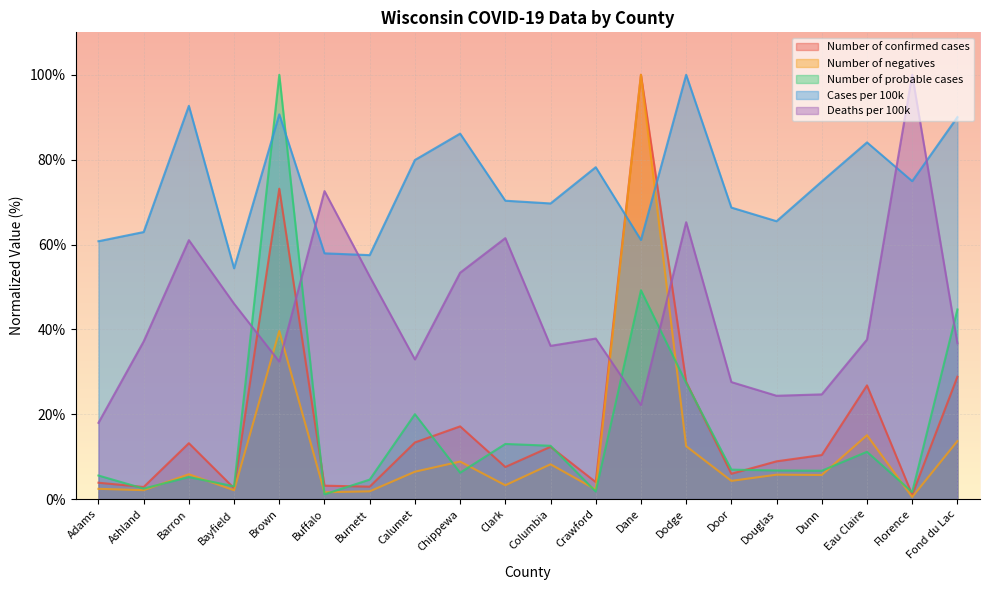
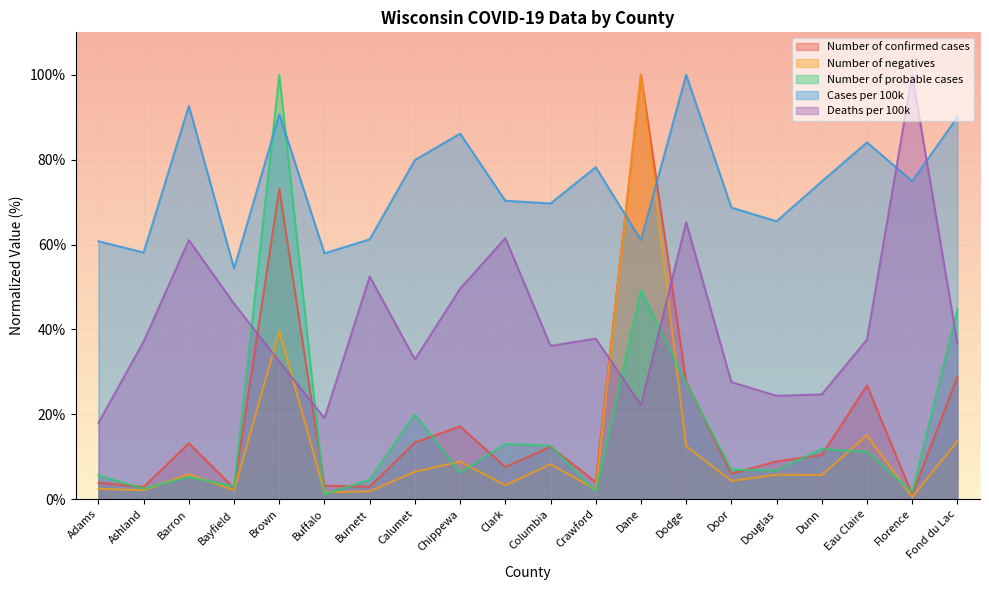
Cases per 100k, Ashland: 63% -> 58%
Deaths per 100k, Buffalo: 73% -> 19%
Cases per 100k, Burnett: 57% -> 61%
Deaths per 100k, Chippewa: 53% -> 50%
Number of probable cases, Dunn: 7% -> 12%
